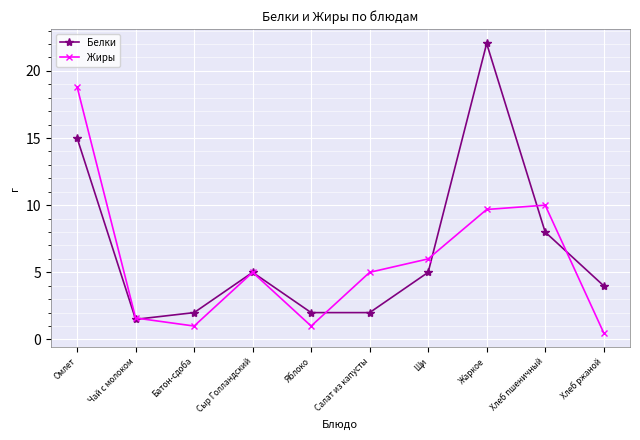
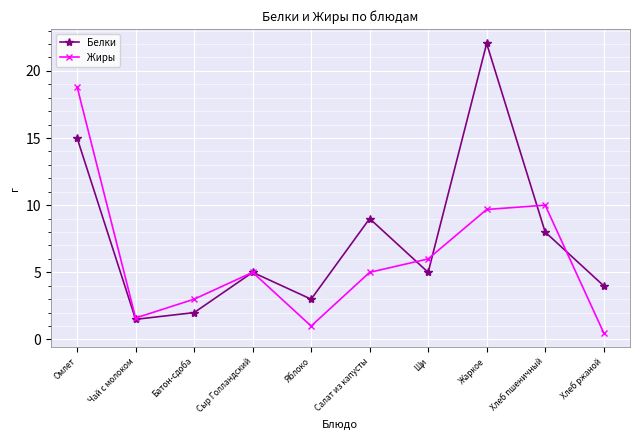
Жиры, Батон-сдоба: 1 -> 3
Белки, Яблоко: 2 -> 3
Белки, Салат из капусты: 2 -> 9
